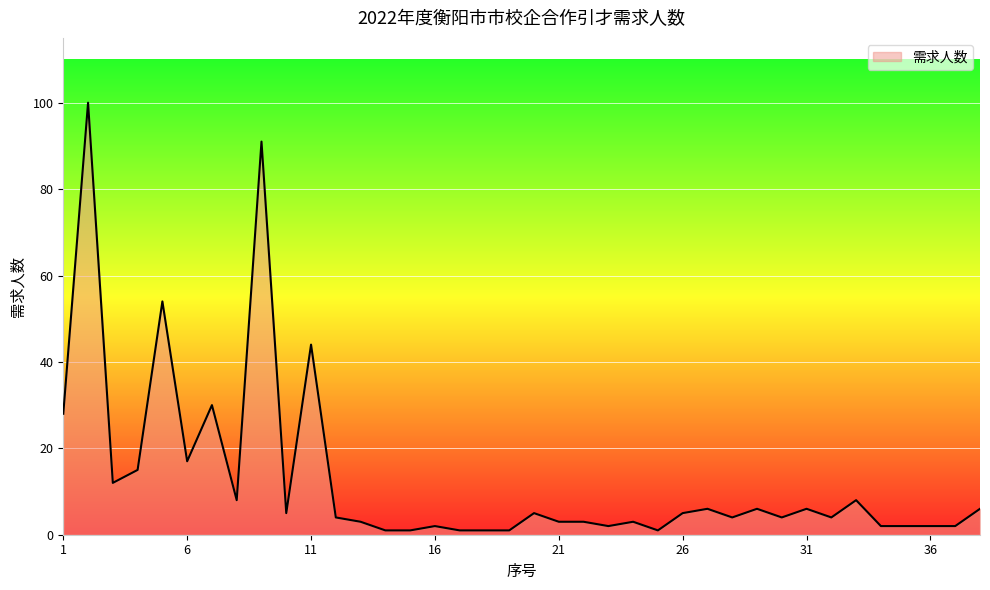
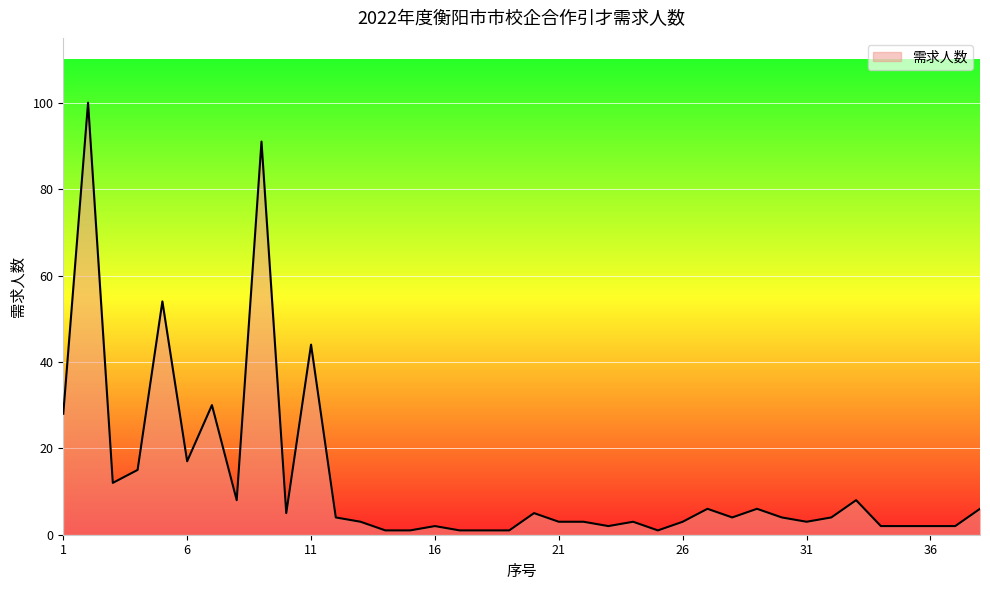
26: 5 -> 3
31: 6 -> 3
